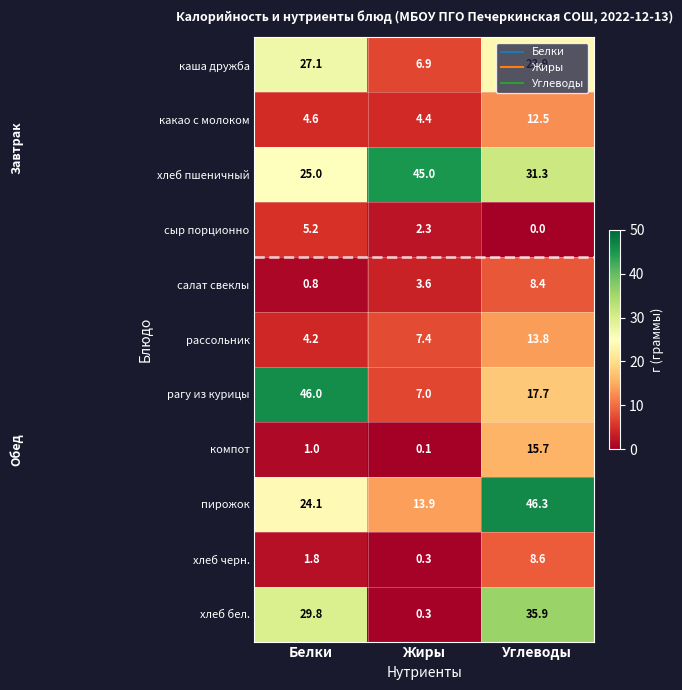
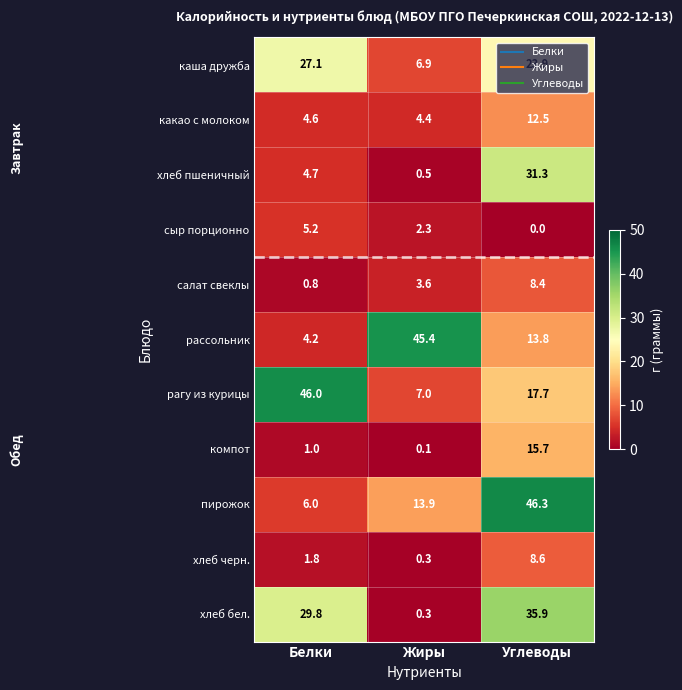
хлеб пшеничный, Белки: 25.0 -> 4.7
хлеб пшеничный, Жиры: 45.0 -> 0.5
рассольник, Жиры: 7.4 -> 45.4
пирожок, Белки: 24.1 -> 6.0
